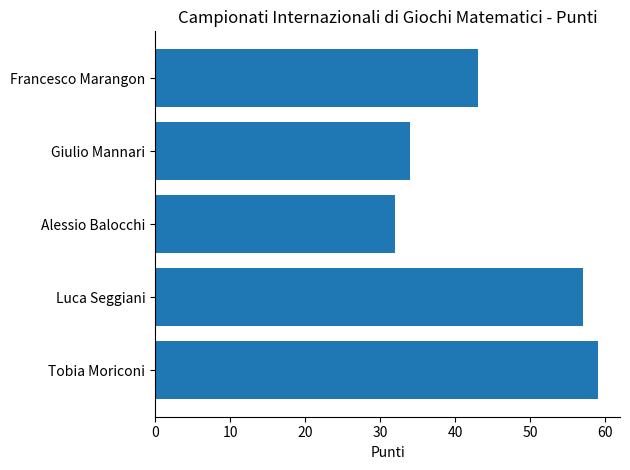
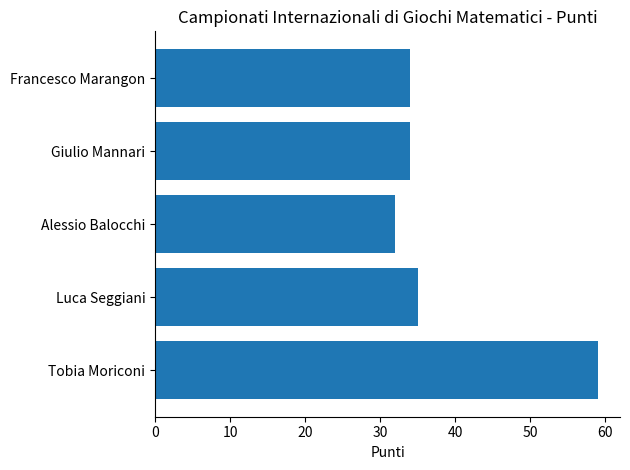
Francesco Marangon: 43 -> 34
Luca Seggiani: 57 -> 35
